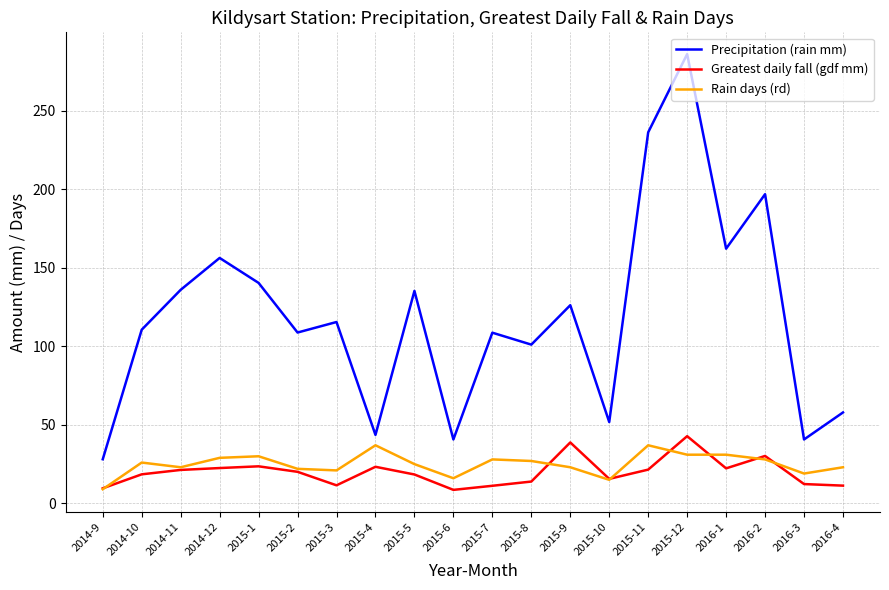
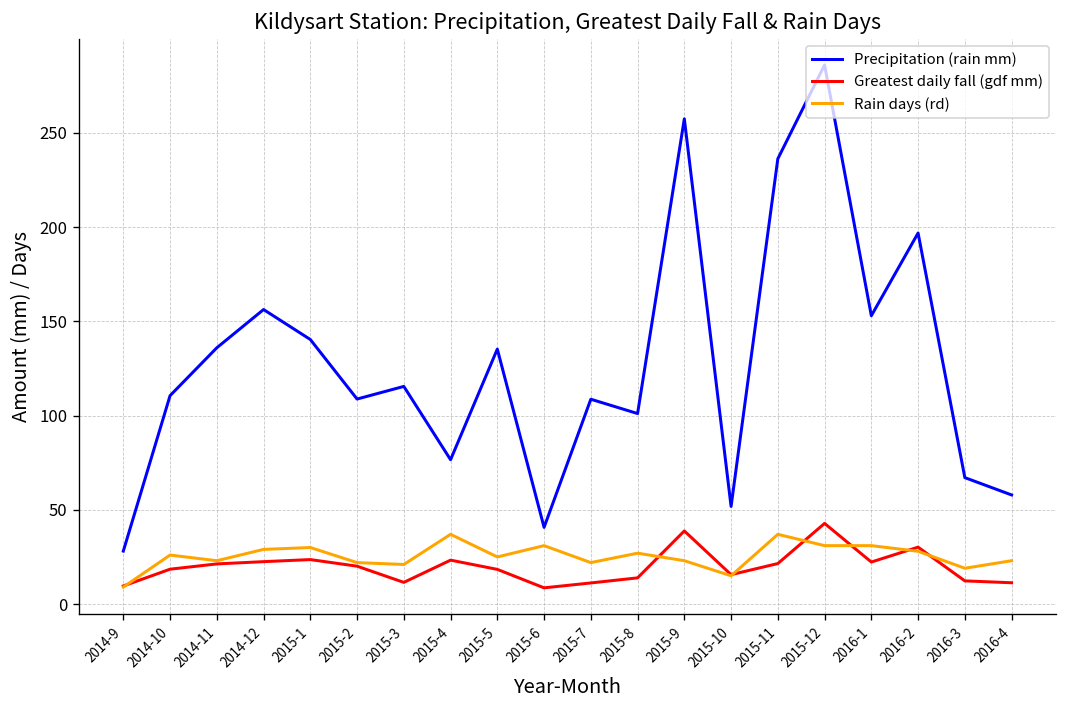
Precipitation (rain mm), 2015-4: 44 -> 77
Rain days (rd), 2015-6: 16 -> 31
Rain days (rd), 2015-7: 28 -> 22
Precipitation (rain mm), 2015-9: 126 -> 258
Precipitation (rain mm), 2016-1: 162 -> 153
Precipitation (rain mm), 2016-3: 41 -> 67
